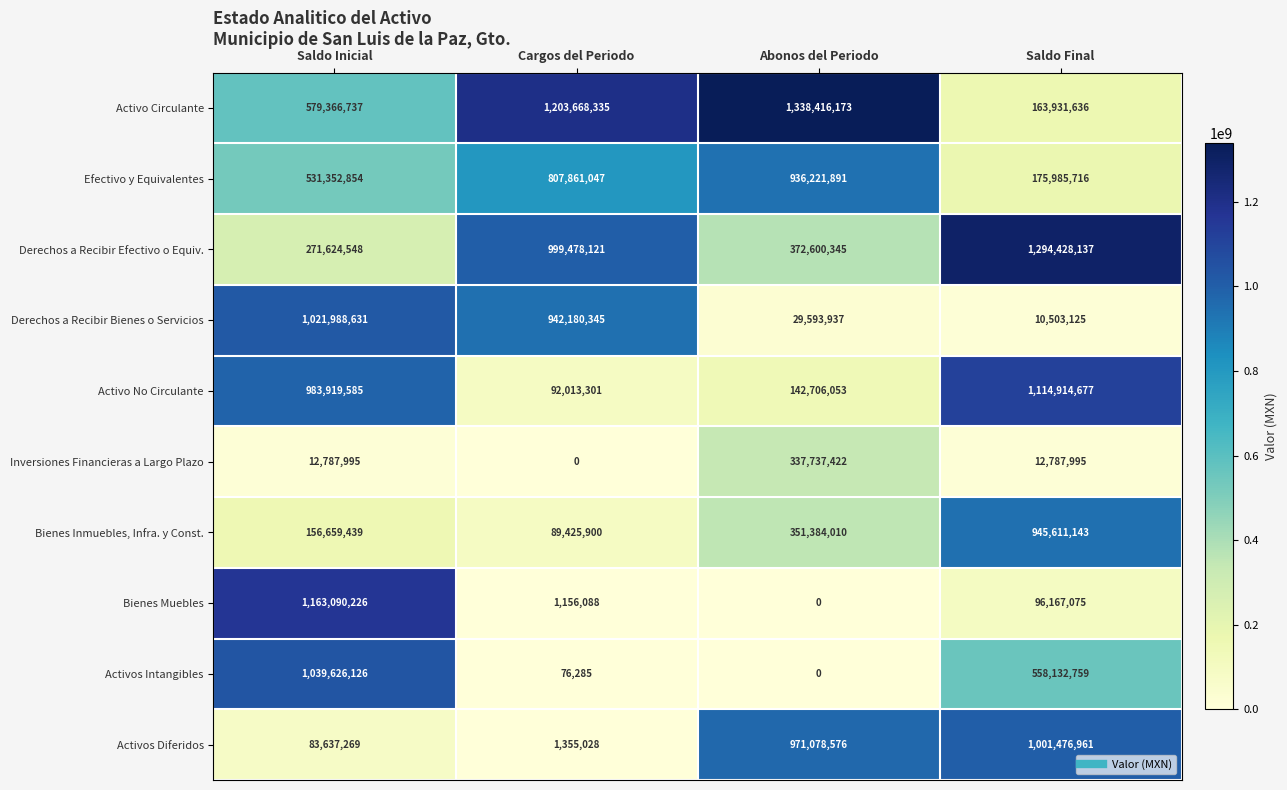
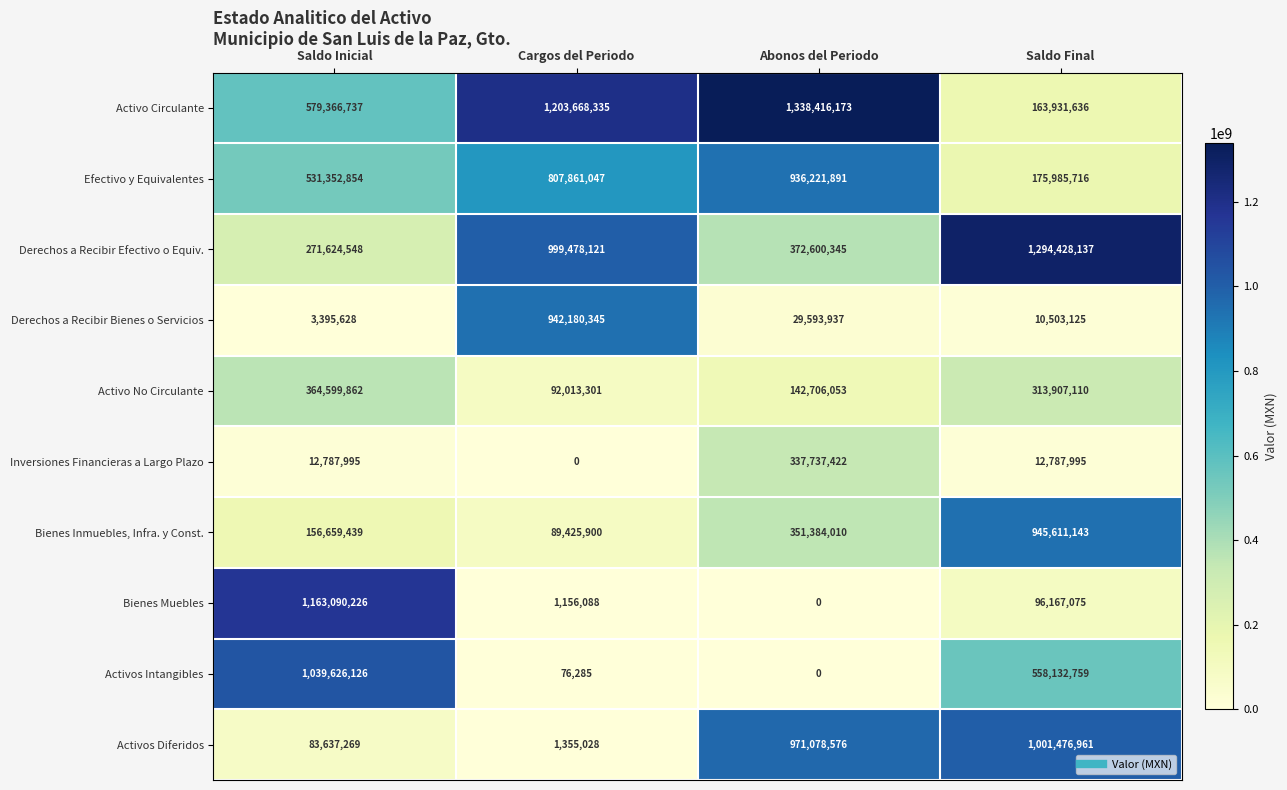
Derechos a Recibir Bienes o Servicios, Saldo Inicial: 1,021,988,631 -> 3,395,628
Activo No Circulante, Saldo Inicial: 983,919,585 -> 364,599,862
Activo No Circulante, Saldo Final: 1,114,914,677 -> 313,907,110
